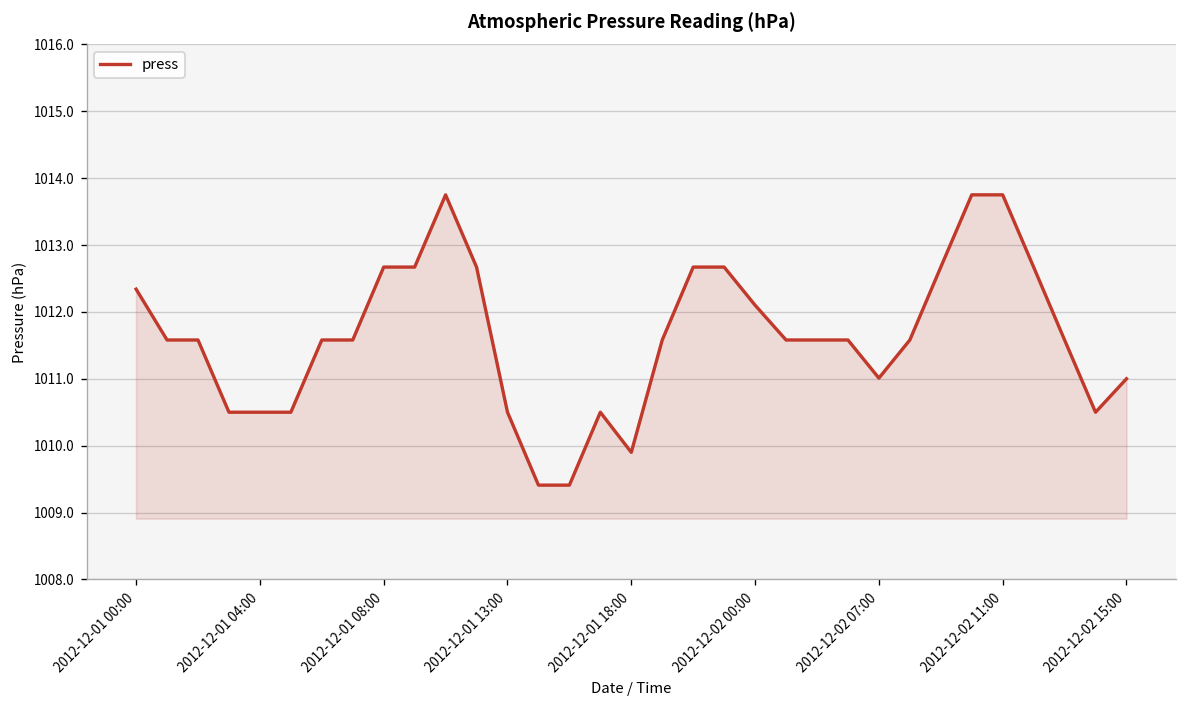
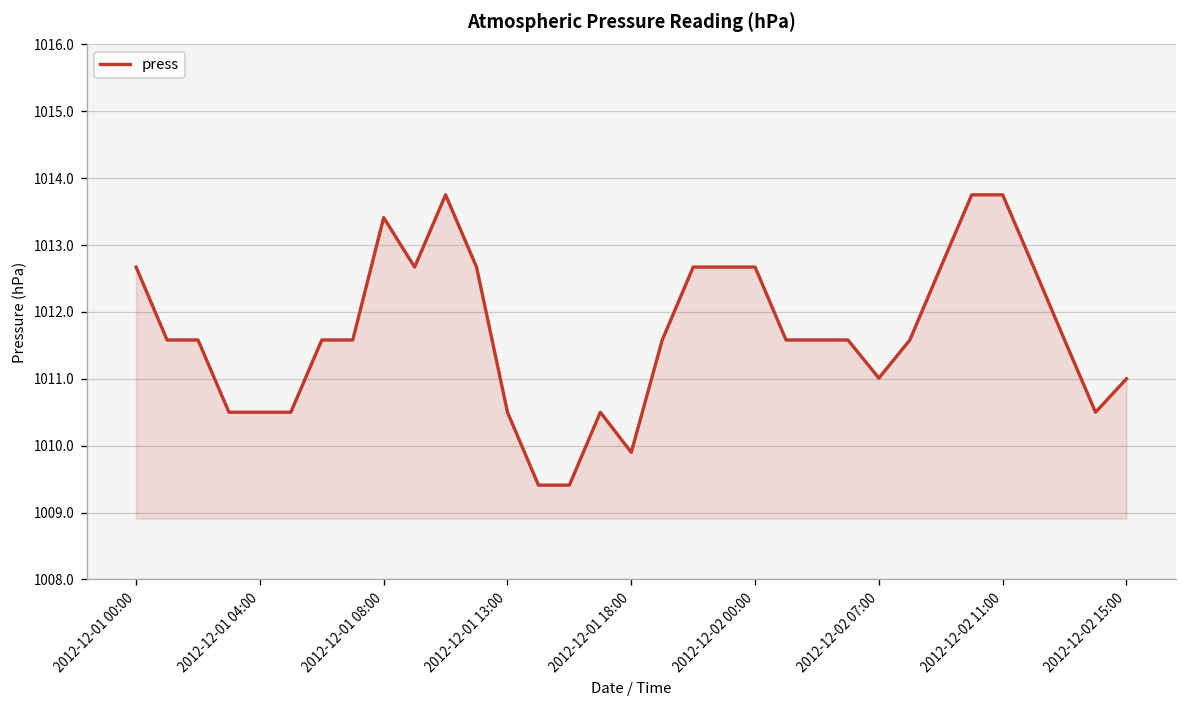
2012-12-01 00:00: 1012.3 -> 1012.7
2012-12-01 08:00: 1012.7 -> 1013.4
2012-12-02 00:00: 1012.1 -> 1012.7
